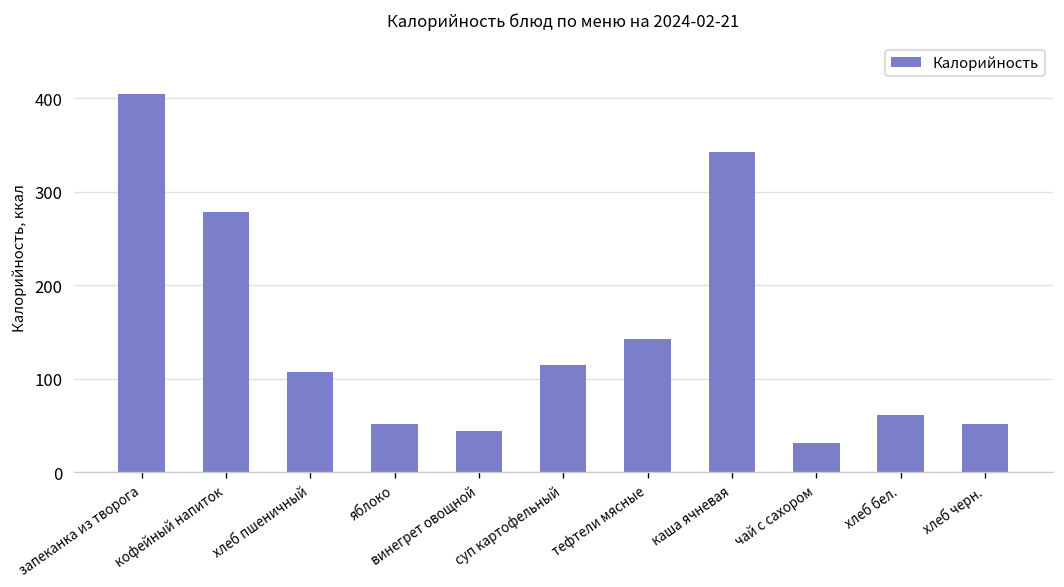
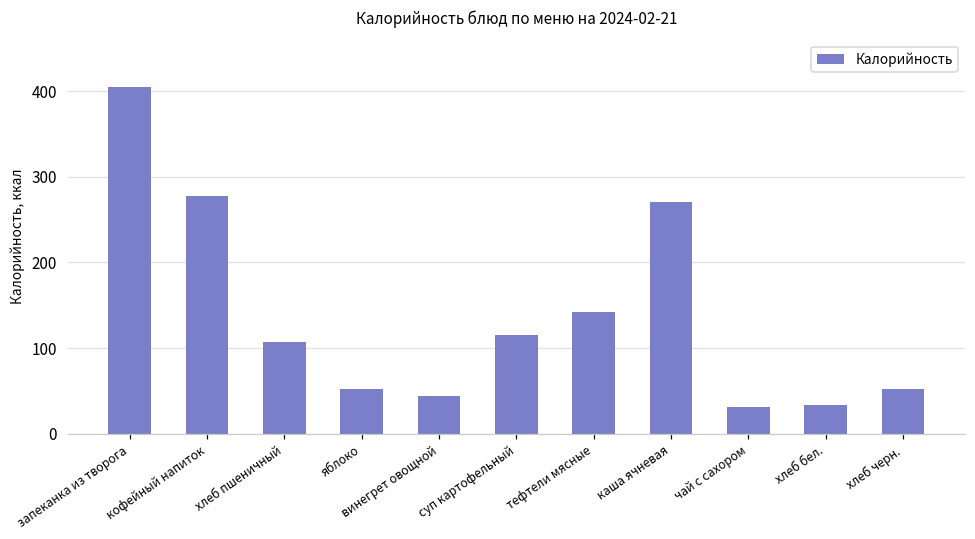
каша ячневая: 340 -> 270
хлеб бел.: 60 -> 30
